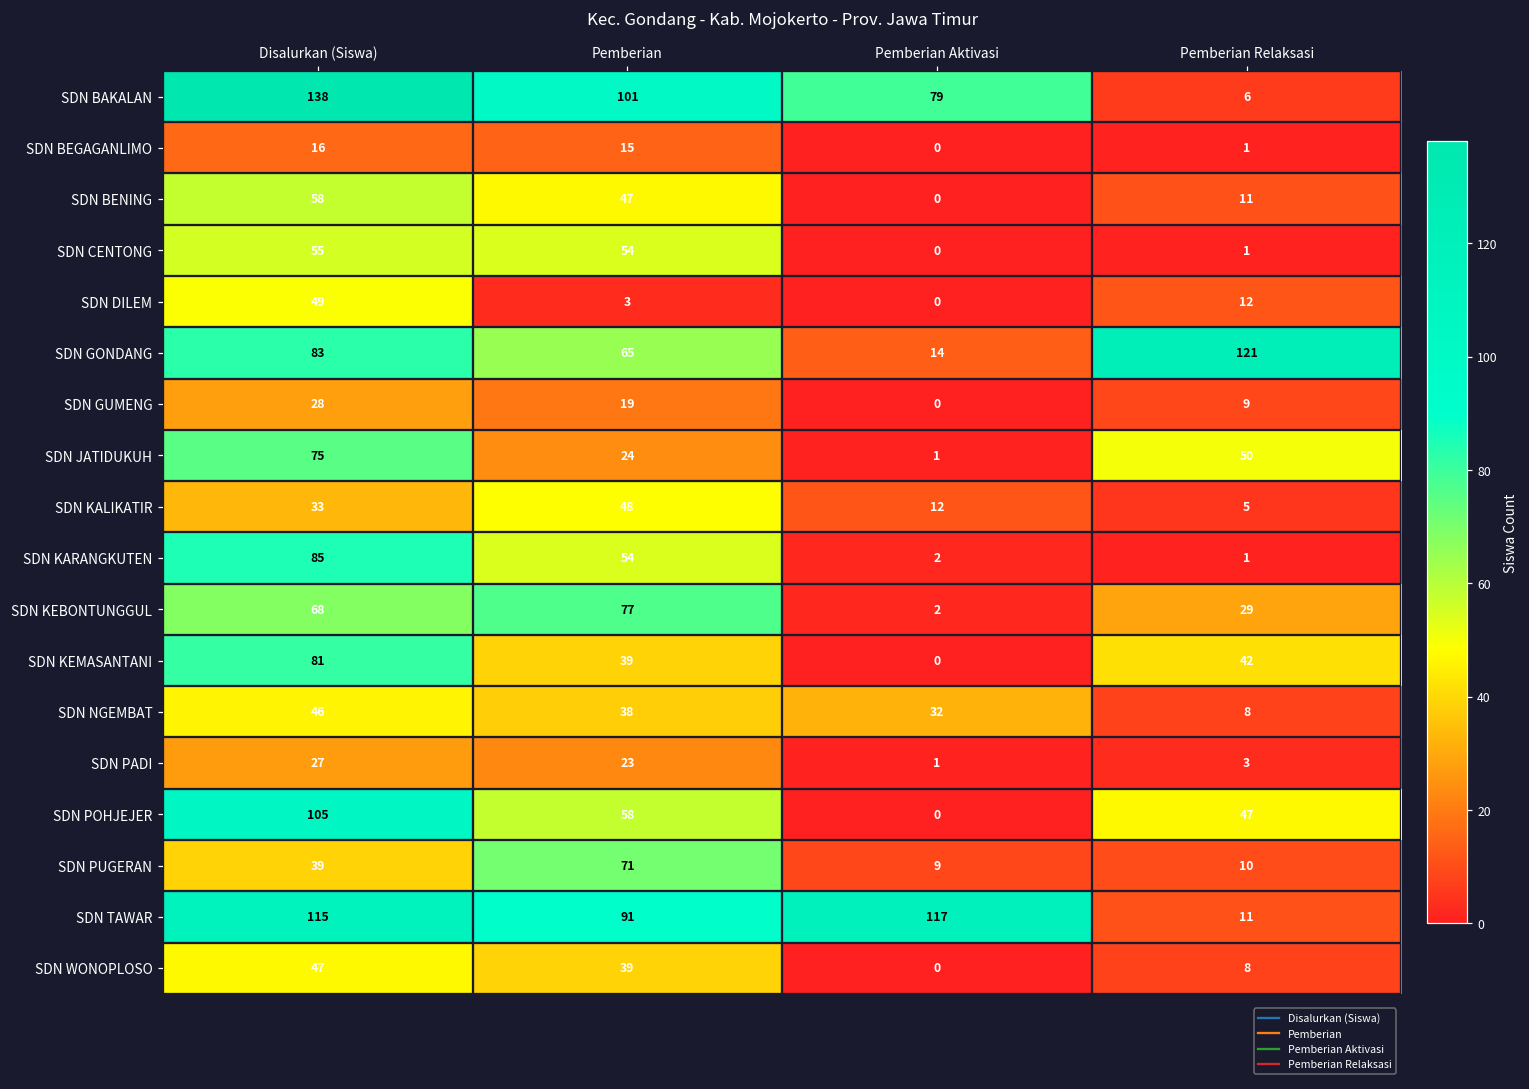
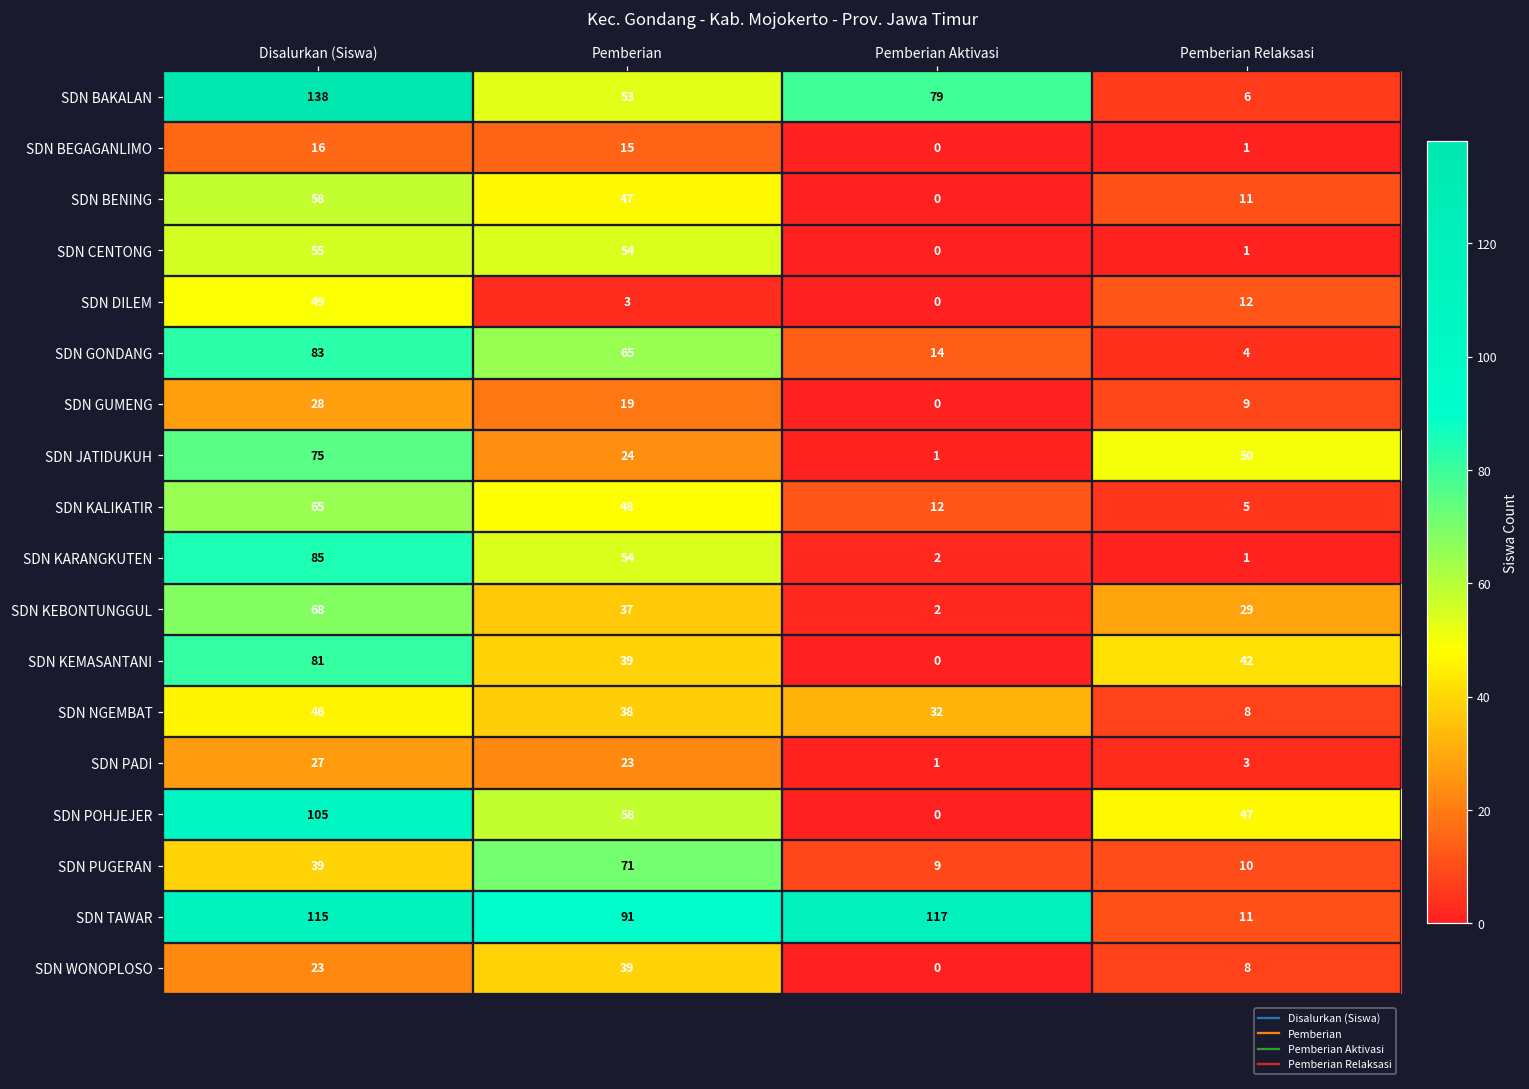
SDN BAKALAN, Pemberian: 101 -> 53
SDN GONDANG, Pemberian Relaksasi: 121 -> 4
SDN KALIKATIR, Disalurkan (Siswa): 33 -> 65
SDN KEBONTUNGGUL, Pemberian: 77 -> 37
SDN WONOPLOSO, Disalurkan (Siswa): 47 -> 23
